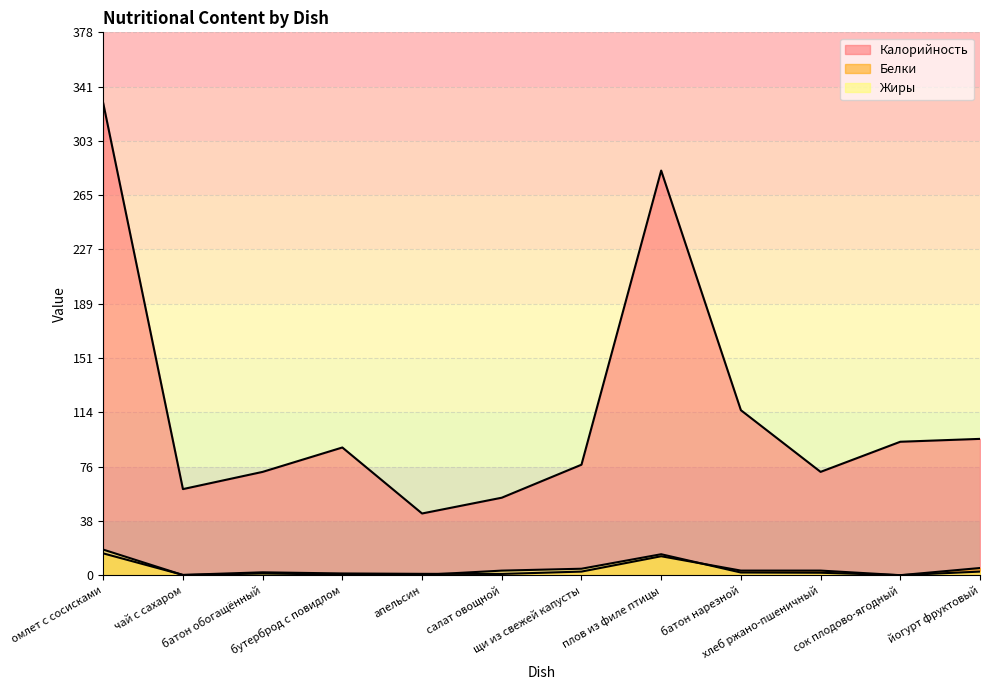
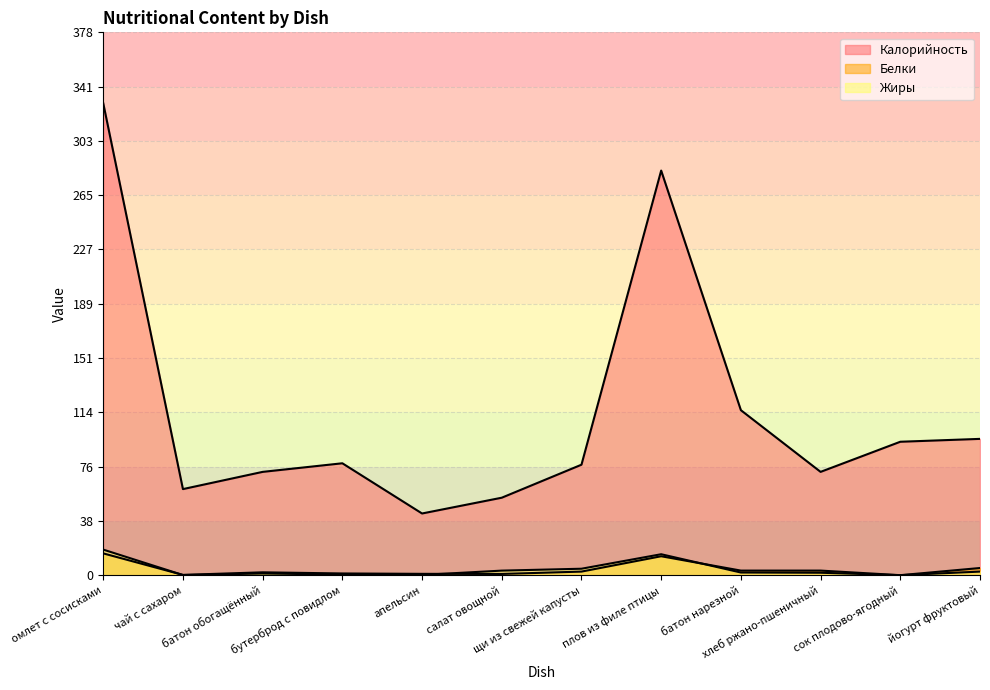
Калорийность, бутерброд с повидлом: 89 -> 78
